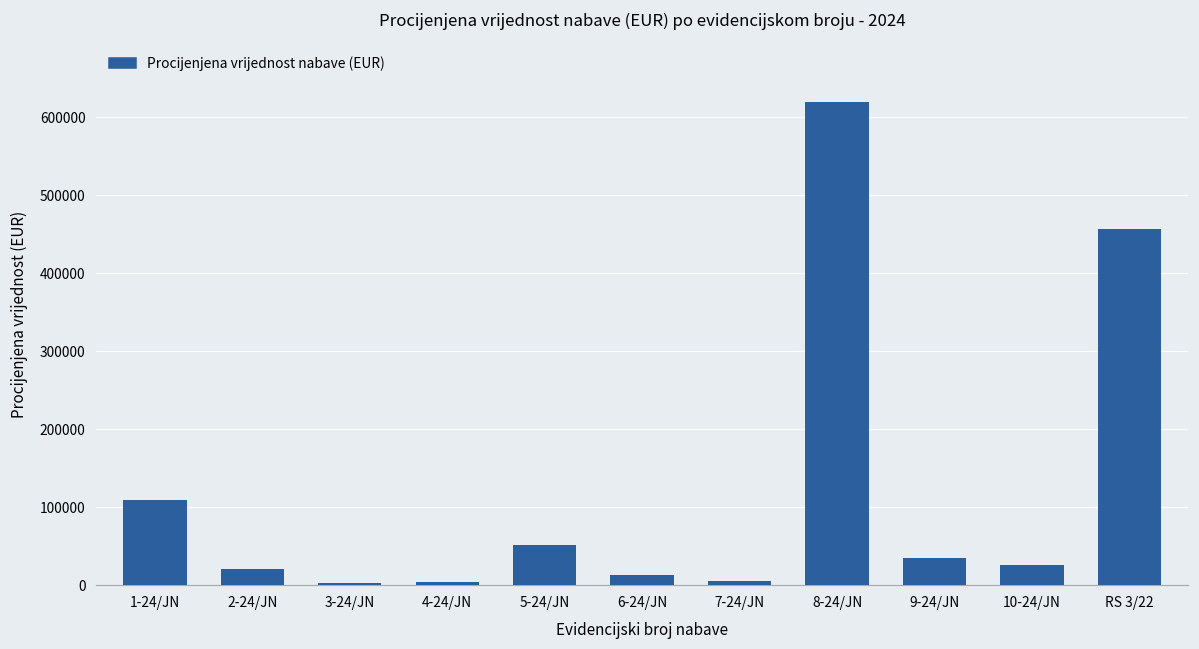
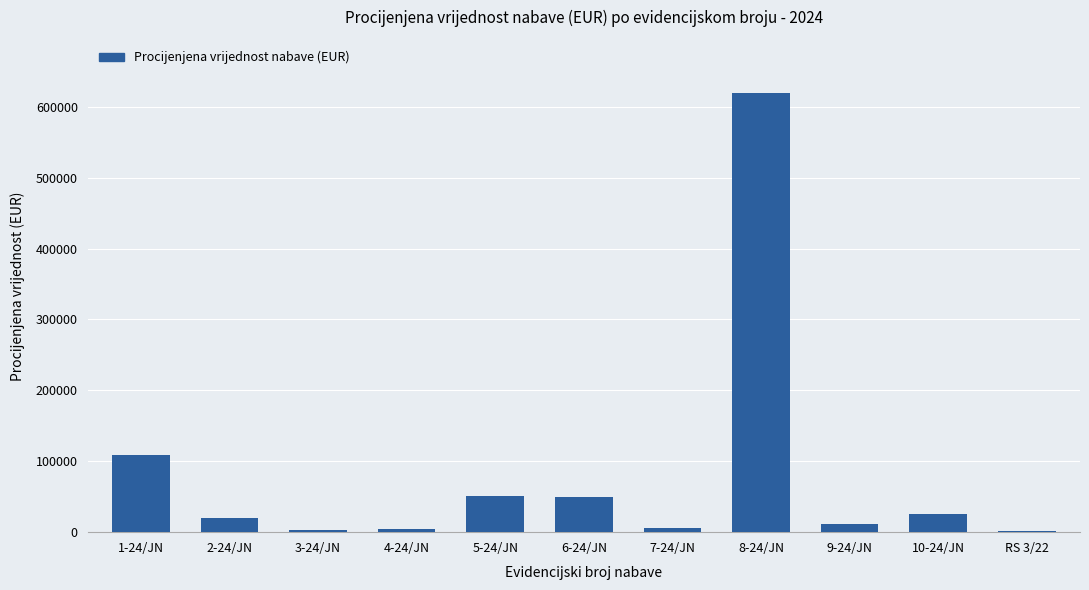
6-24/JN: 10000 -> 50000
9-24/JN: 30000 -> 10000
RS 3/22: 460000 -> 0
